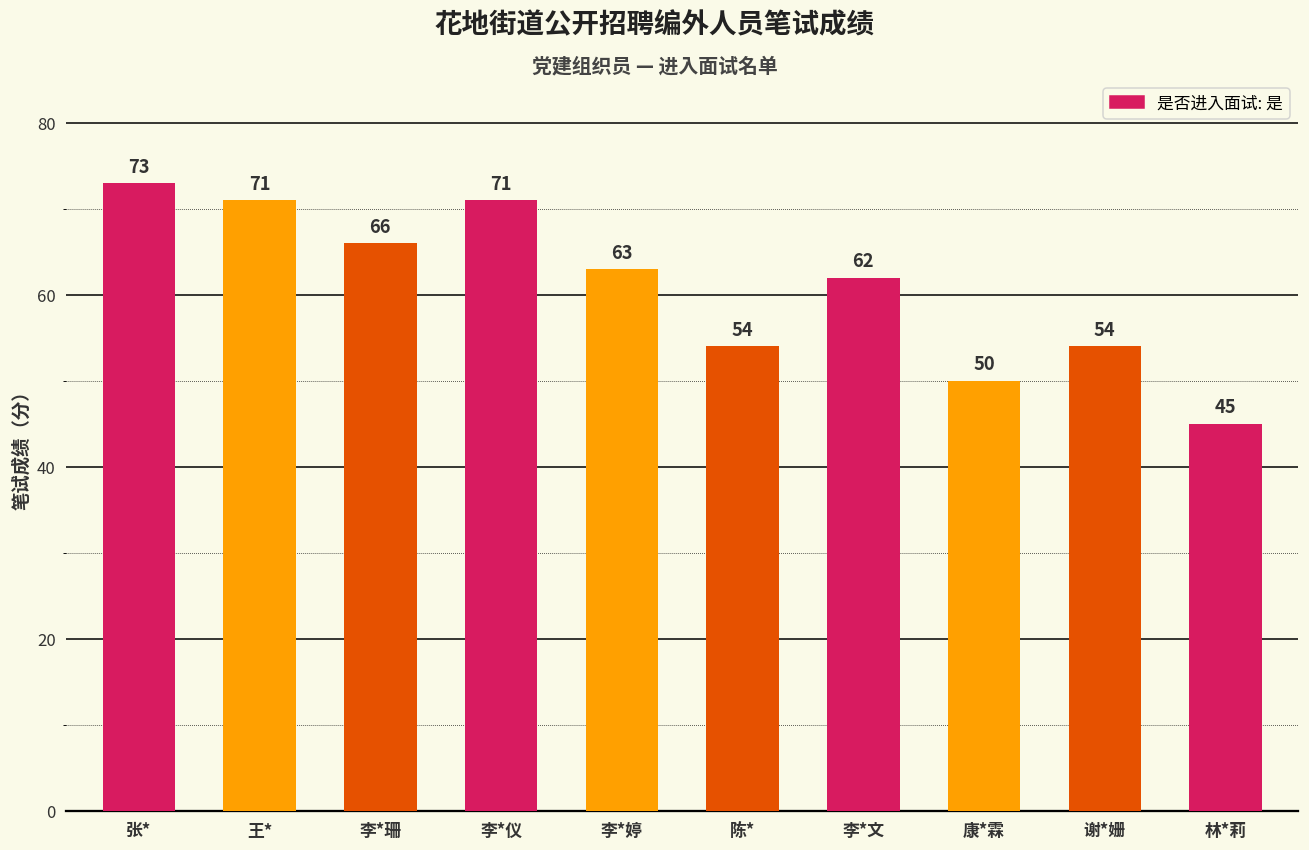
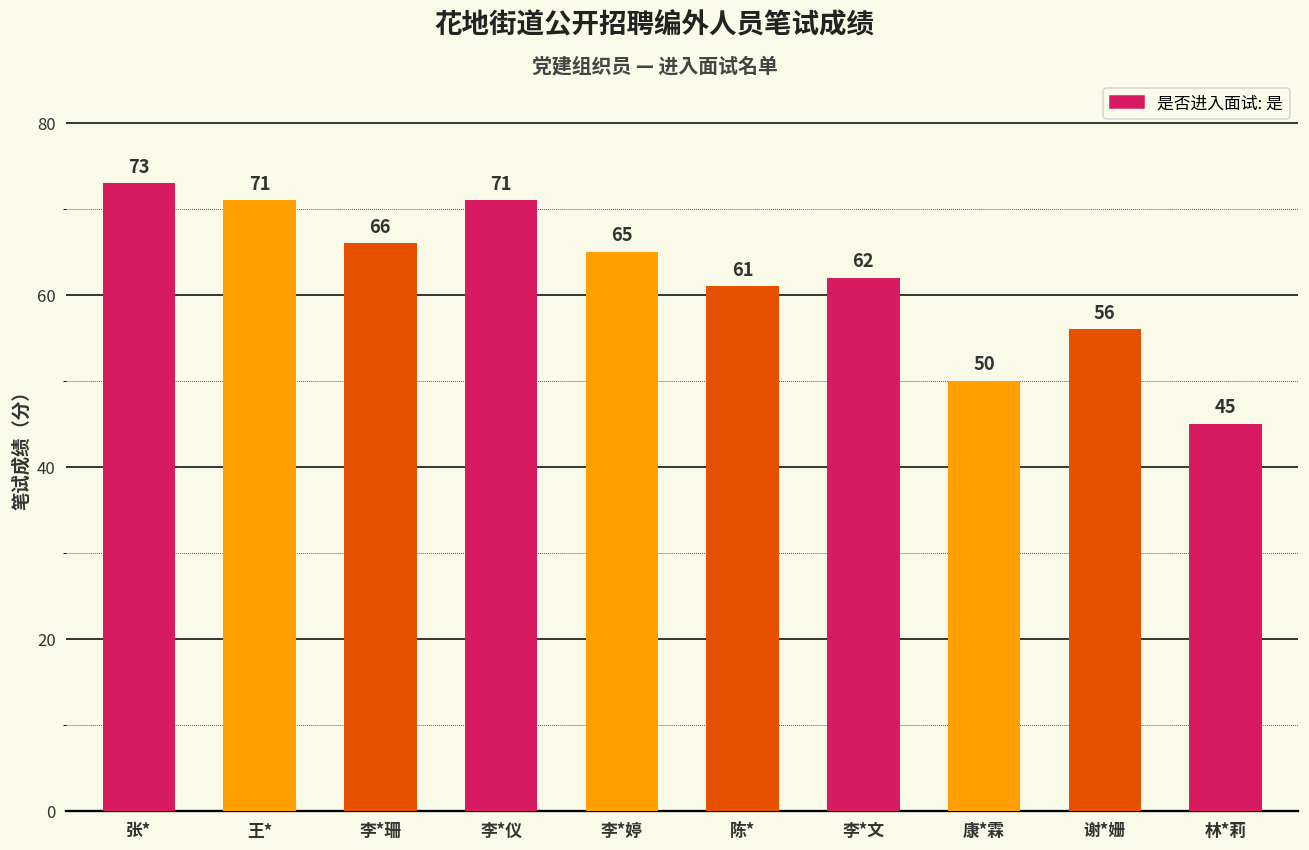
李*婷: 63 -> 65
陈*: 54 -> 61
谢*姗: 54 -> 56
